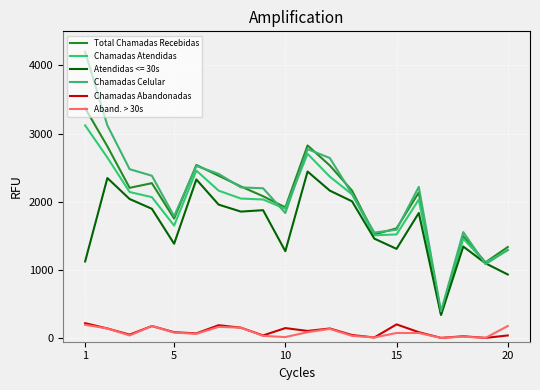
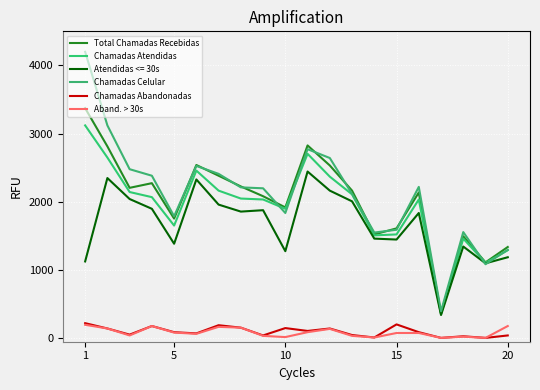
Atendidas <= 30s, 15: 1300 -> 1400
Atendidas <= 30s, 20: 900 -> 1200
